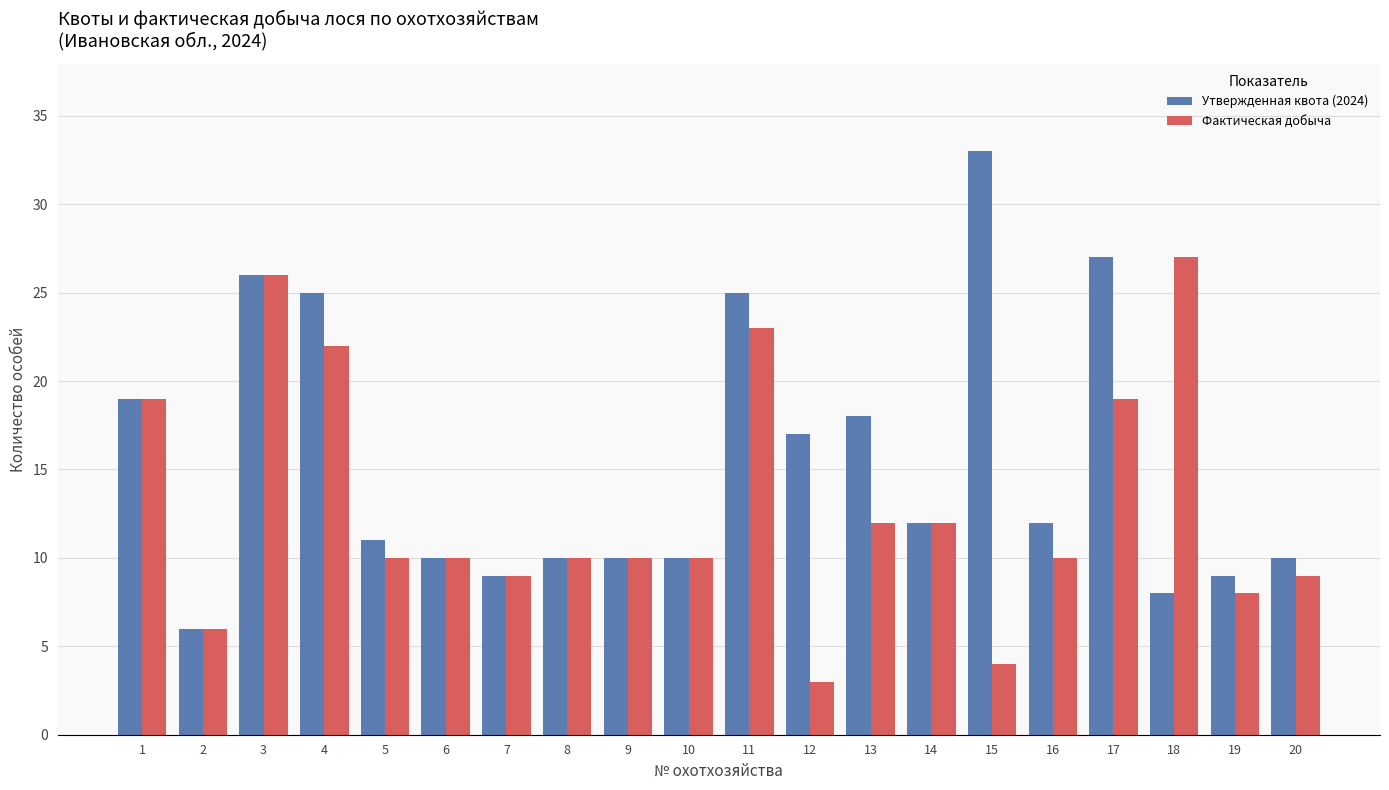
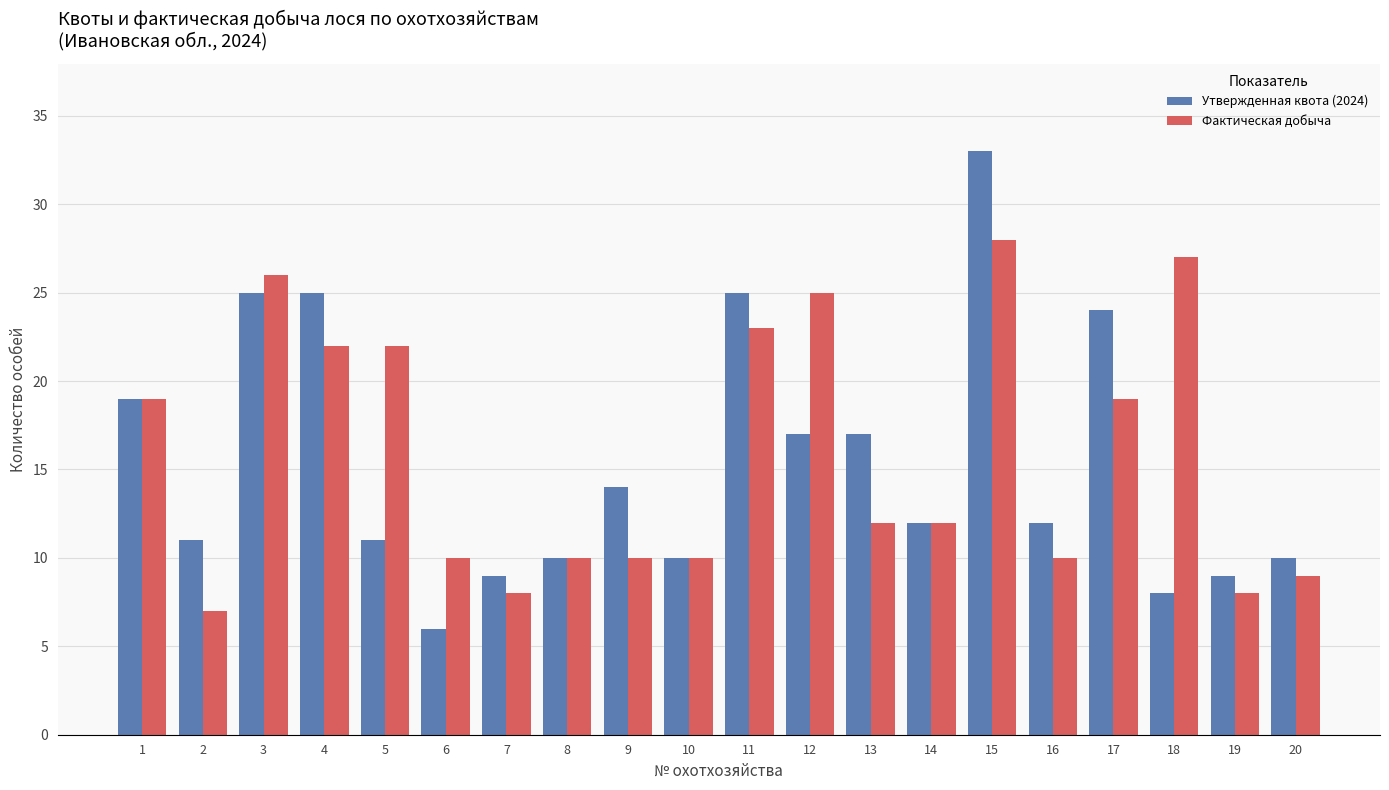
Утвержденная квота (2024), 2: 6 -> 11
Фактическая добыча, 2: 6 -> 7
Утвержденная квота (2024), 3: 26 -> 25
Фактическая добыча, 5: 10 -> 22
Утвержденная квота (2024), 6: 10 -> 6
Фактическая добыча, 7: 9 -> 8
Утвержденная квота (2024), 9: 10 -> 14
Фактическая добыча, 12: 3 -> 25
Утвержденная квота (2024), 13: 18 -> 17
Фактическая добыча, 15: 4 -> 28
Утвержденная квота (2024), 17: 27 -> 24
